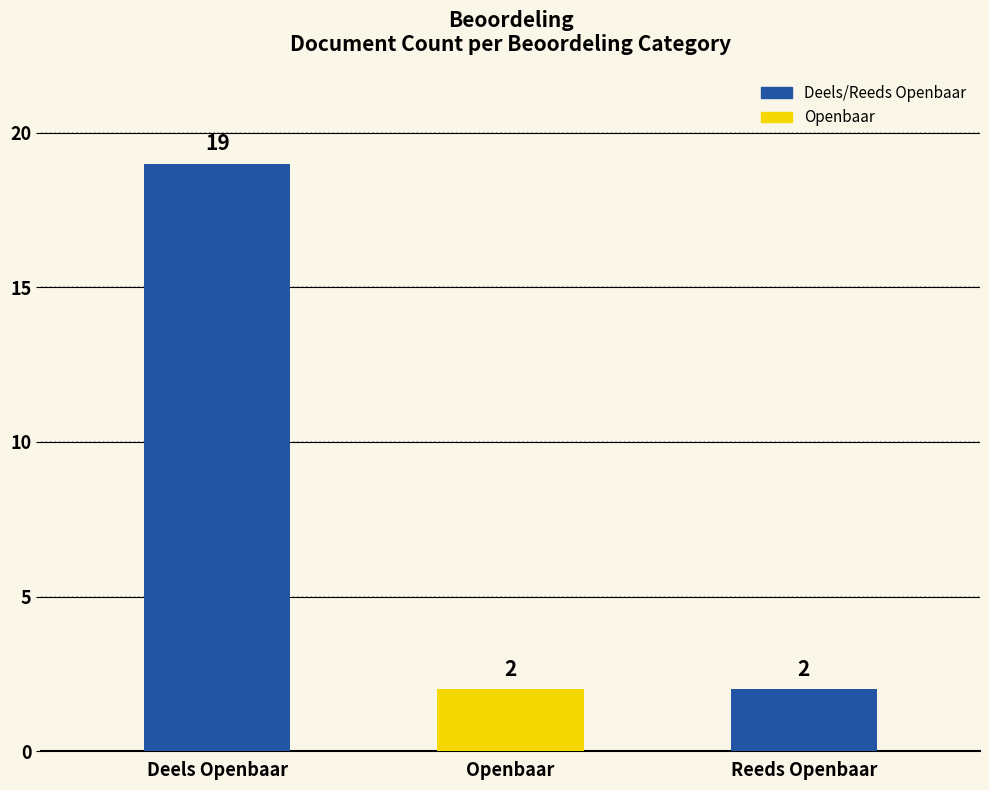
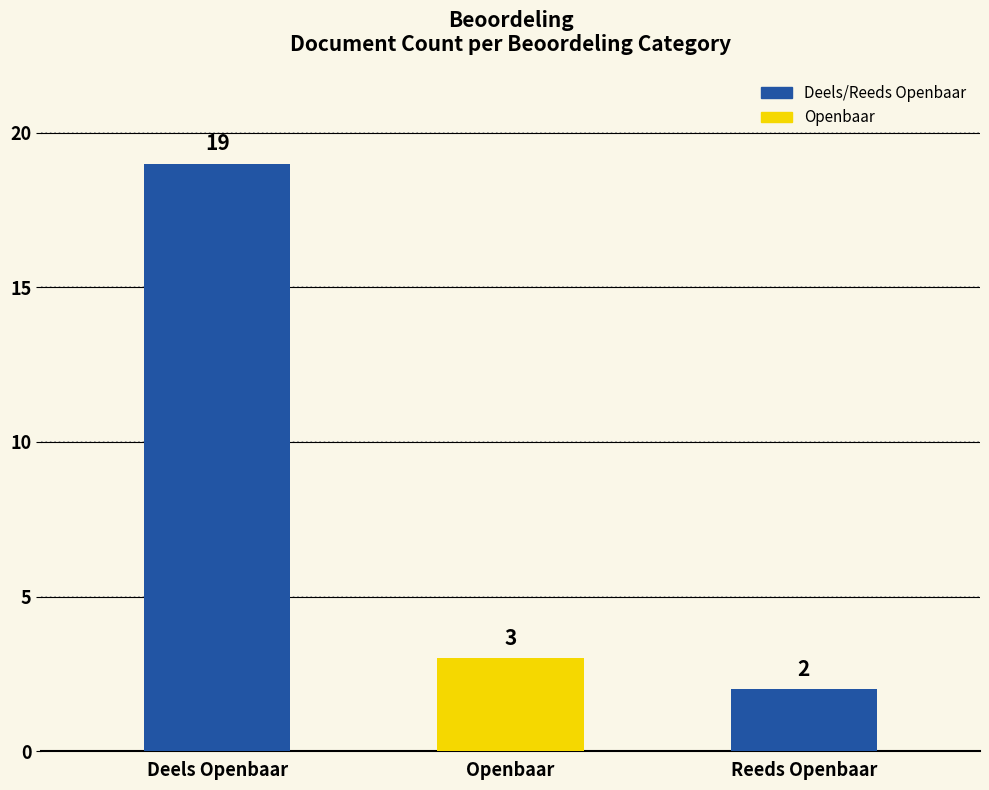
Openbaar: 2 -> 3
